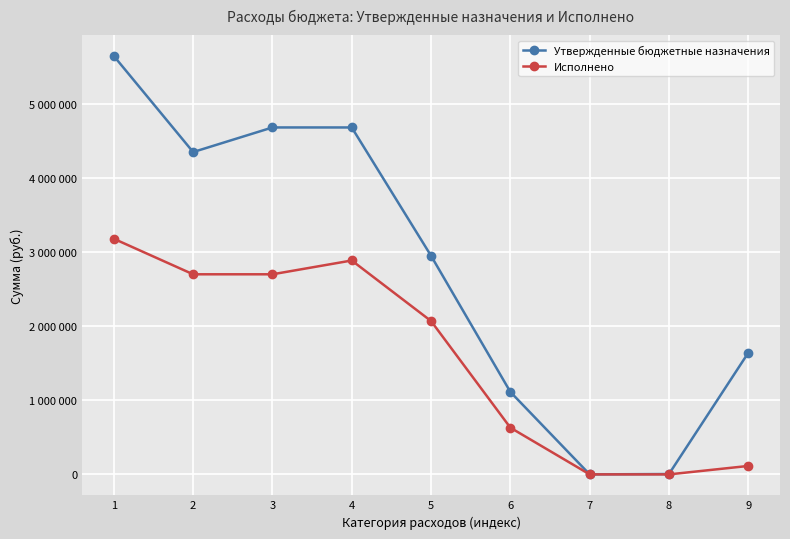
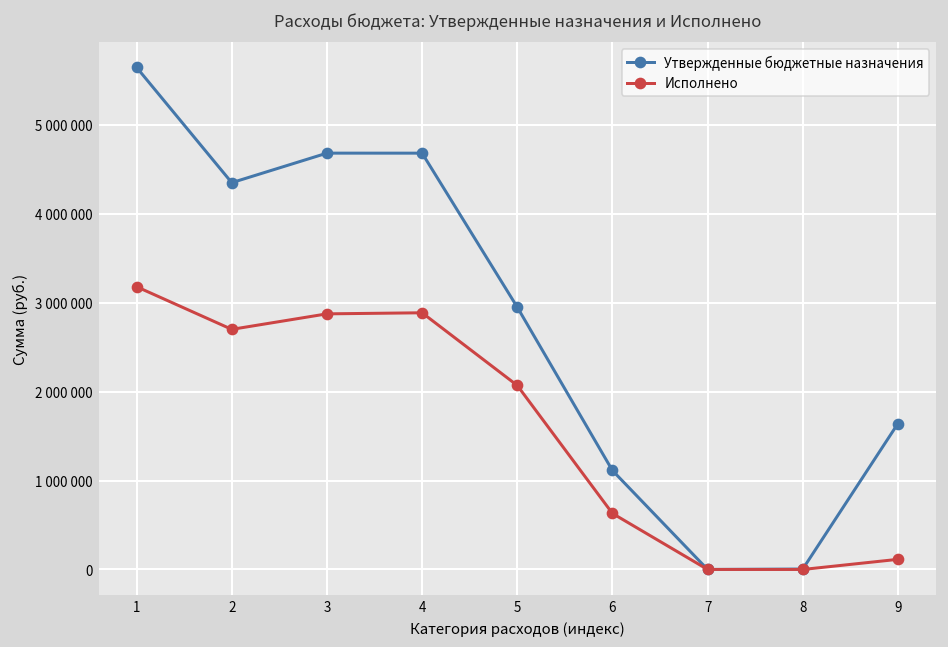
Исполнено, 3: 2700000 -> 2900000
